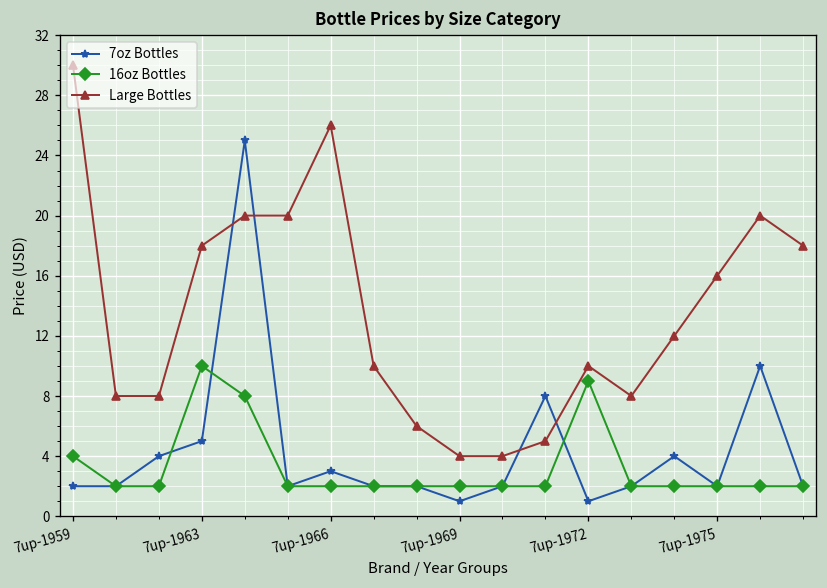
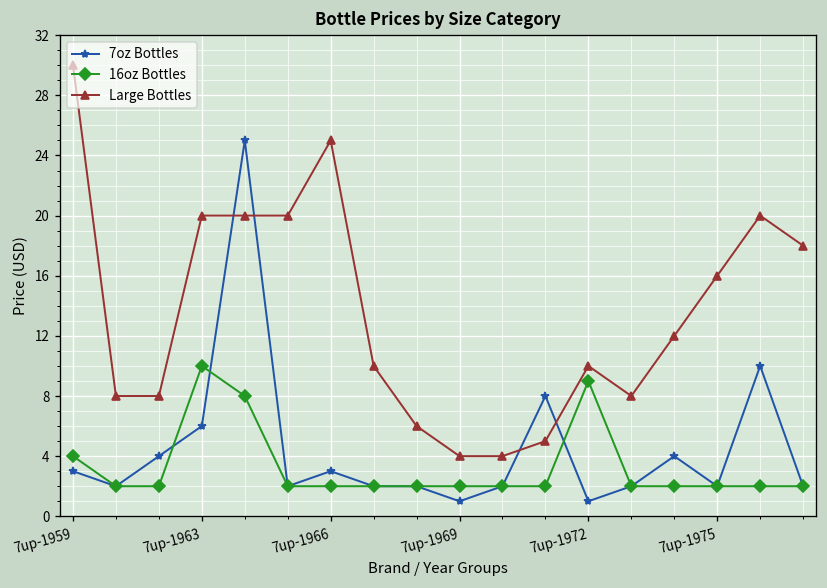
7oz Bottles, 7up-1959: 2 -> 3
7oz Bottles, 7up-1963: 5 -> 6
Large Bottles, 7up-1963: 18 -> 20
Large Bottles, 7up-1966: 26 -> 25
